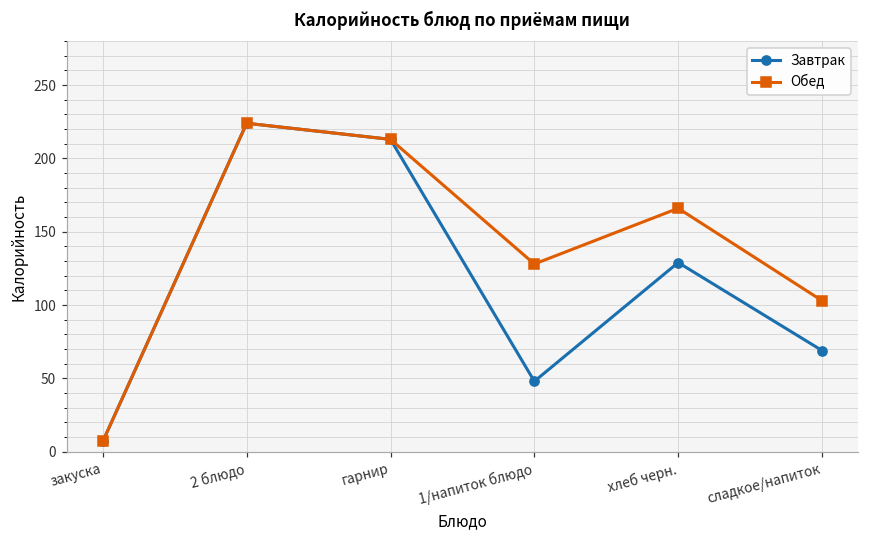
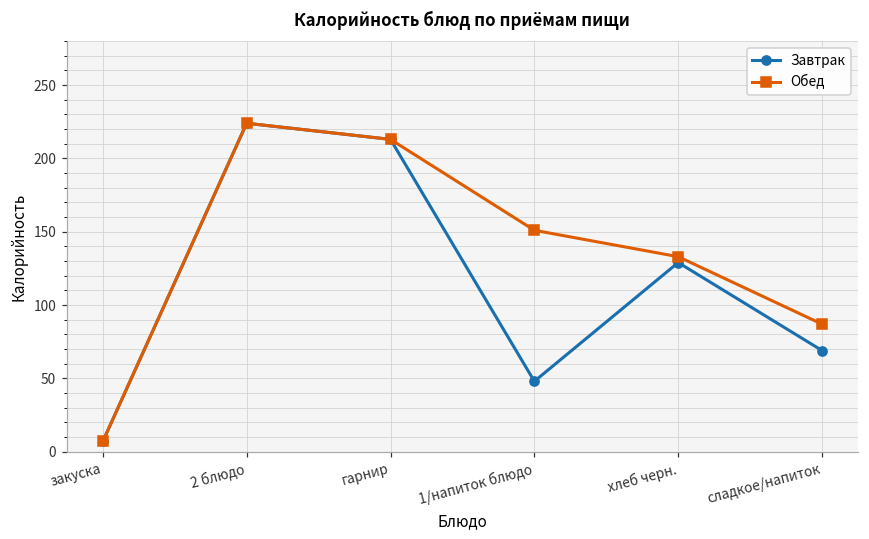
Обед, 1/напиток блюдо: 128 -> 151
Обед, хлеб черн.: 166 -> 133
Обед, сладкое/напиток: 103 -> 87
